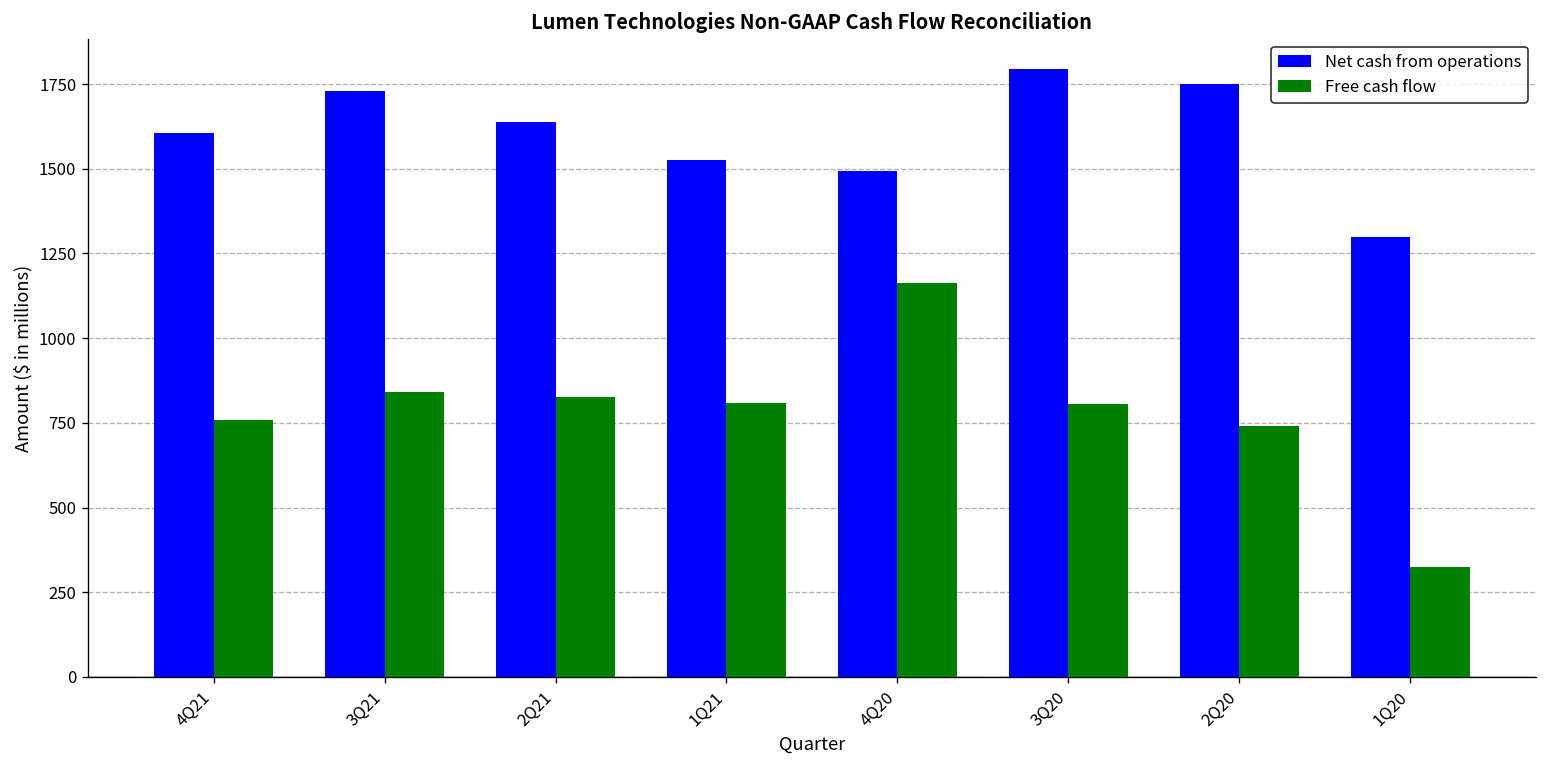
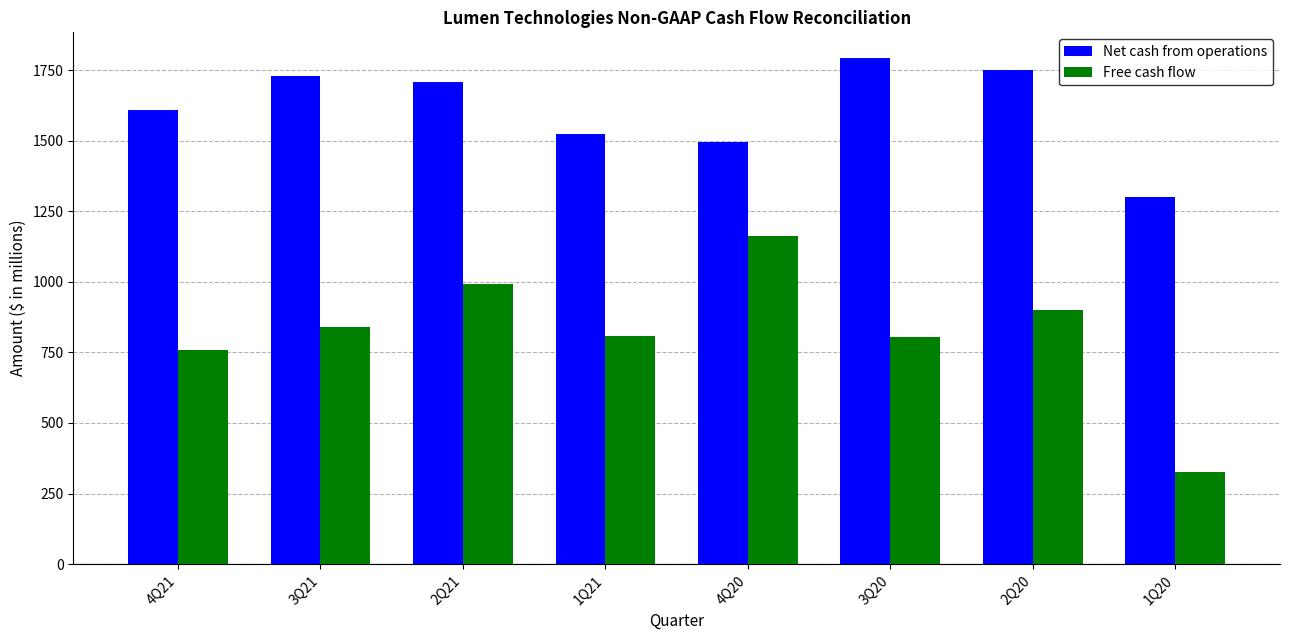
Net cash from operations, 2Q21: 1640 -> 1710
Free cash flow, 2Q21: 830 -> 990
Free cash flow, 2Q20: 740 -> 900
